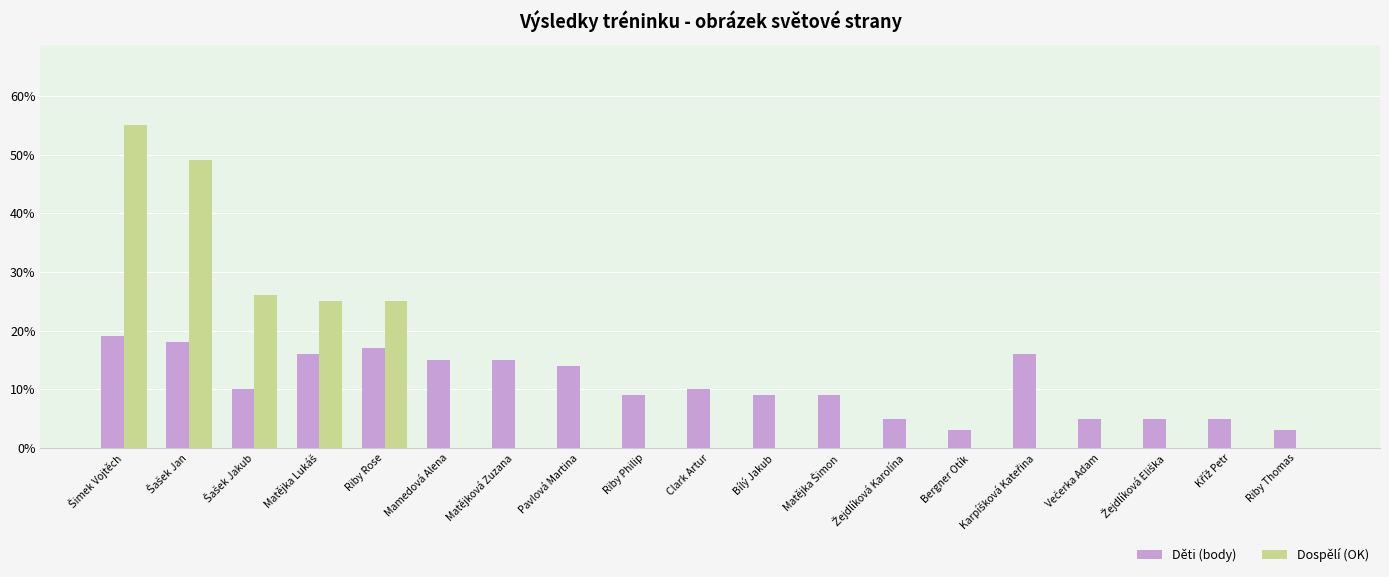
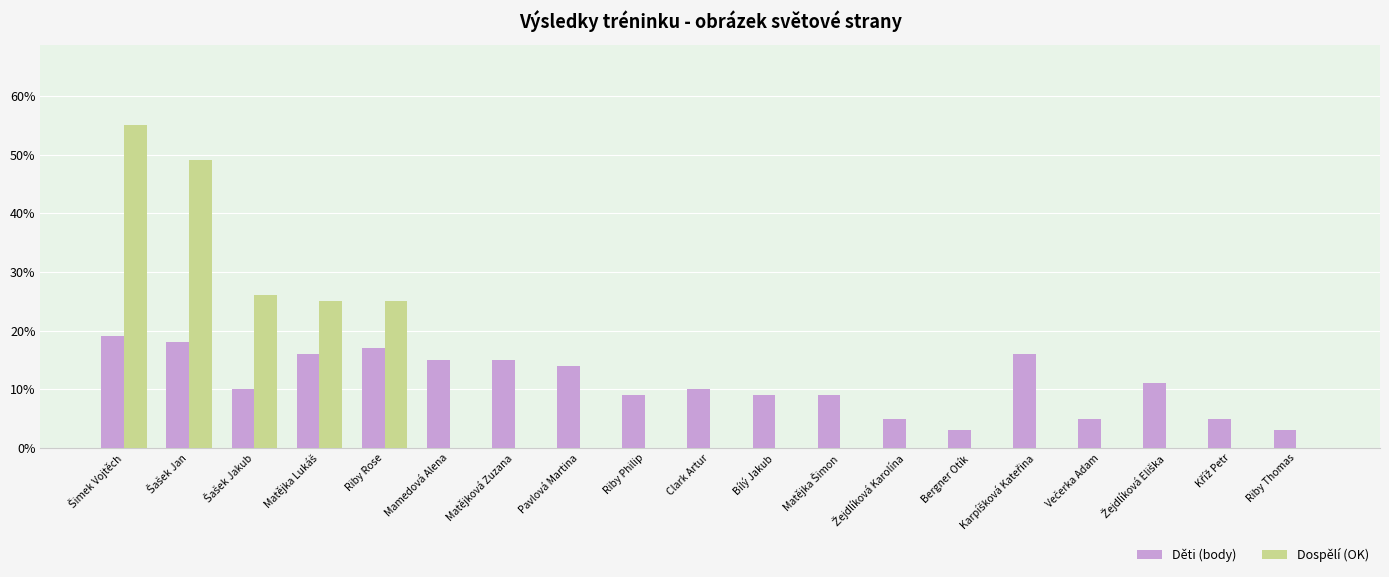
Děti (body), Žejdlíková Eliška: 5% -> 11%
